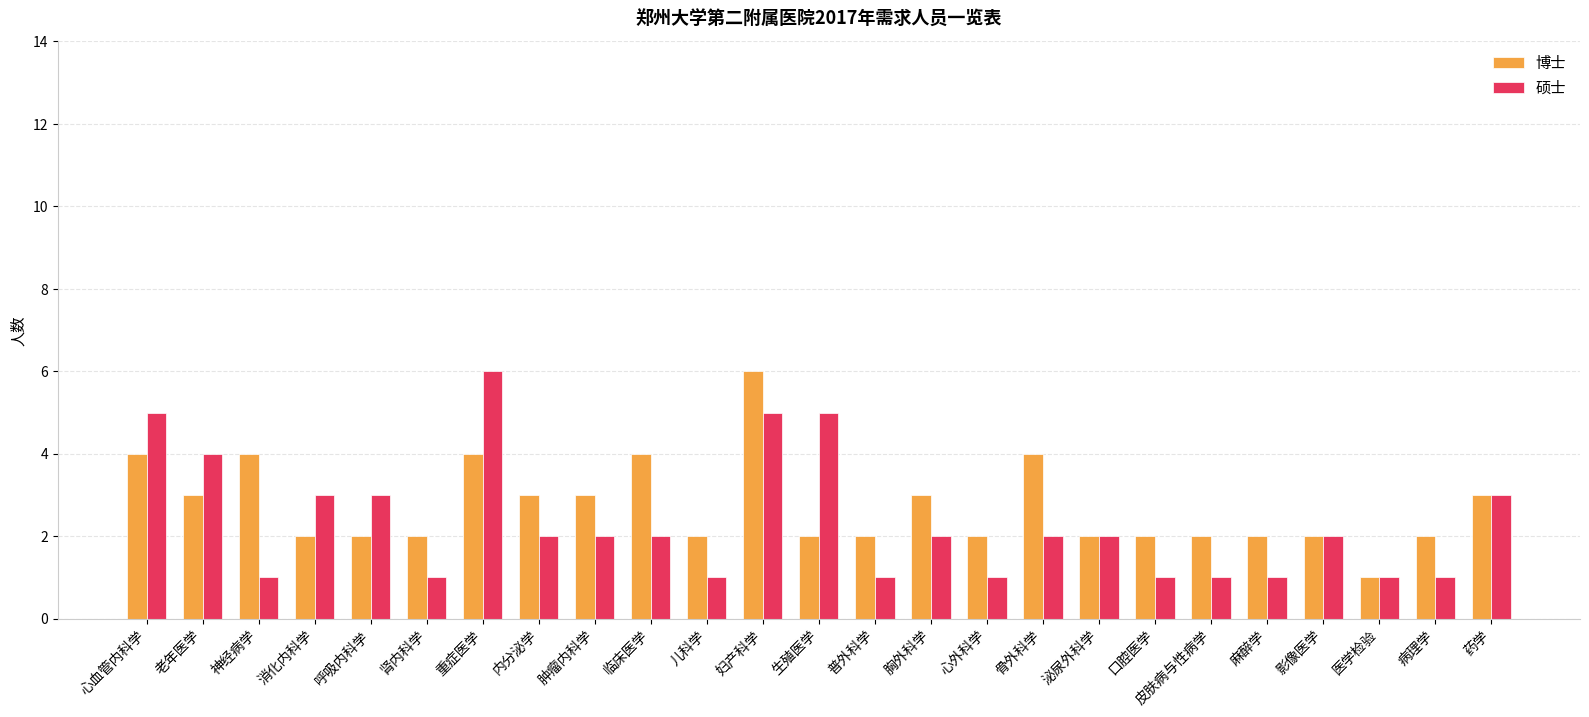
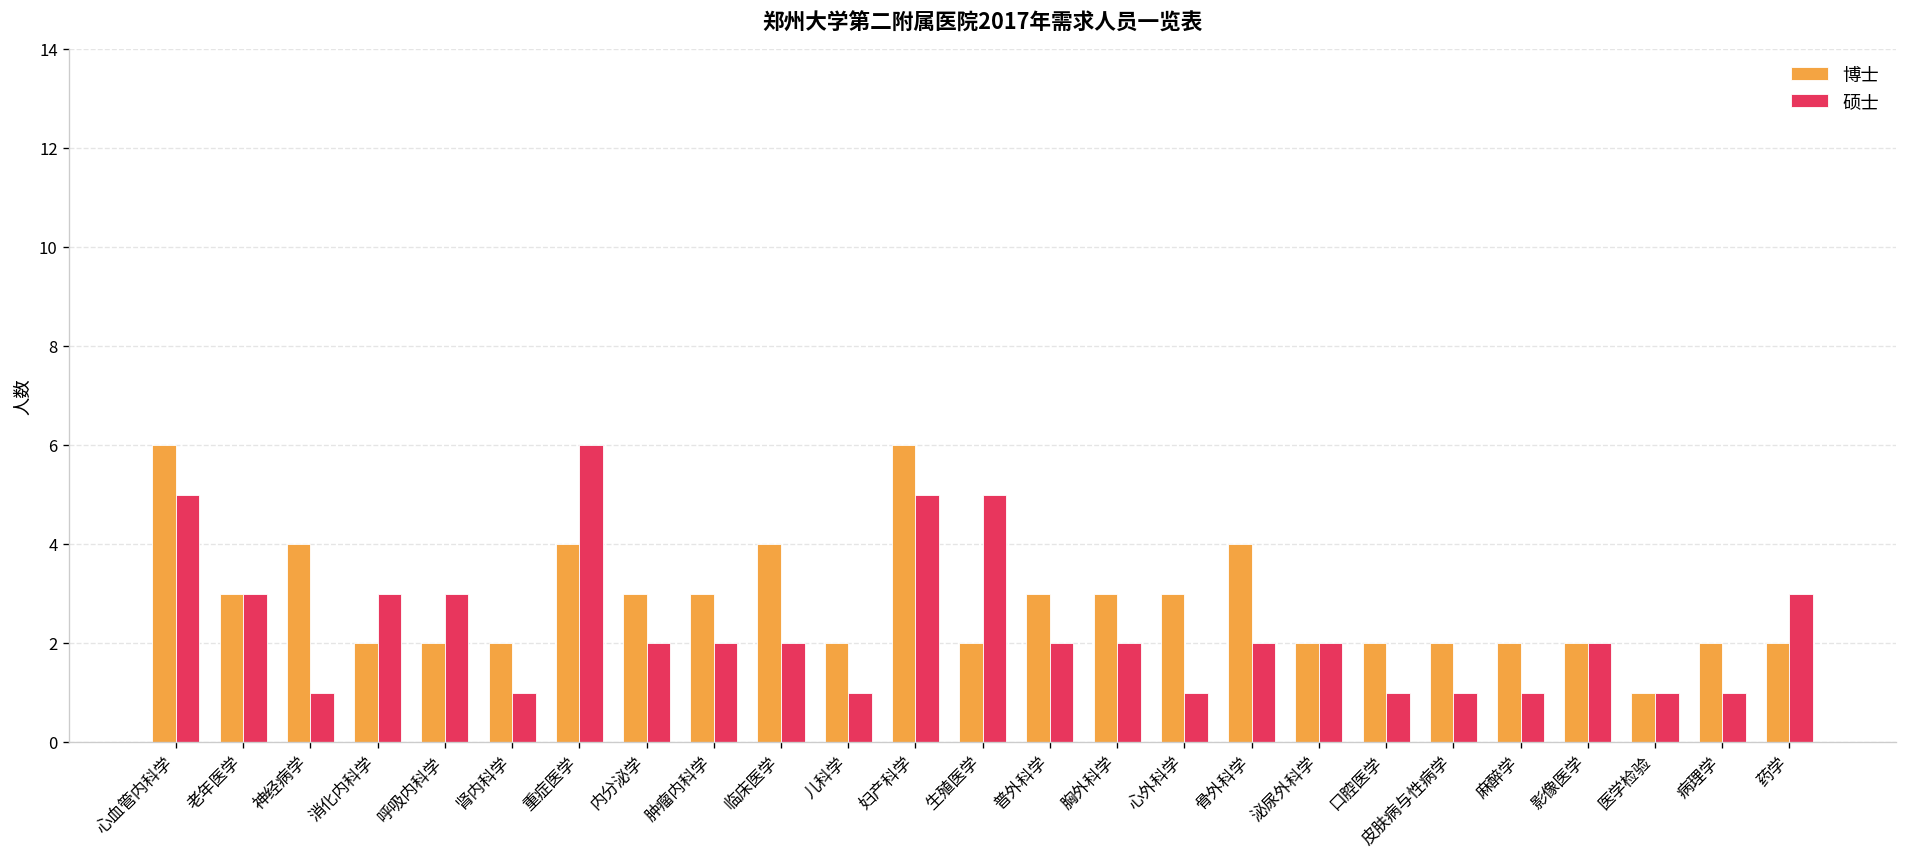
博士, 心血管内科学: 4 -> 6
硕士, 老年医学: 4 -> 3
博士, 普外科学: 2 -> 3
硕士, 普外科学: 1 -> 2
博士, 心外科学: 2 -> 3
博士, 药学: 3 -> 2
